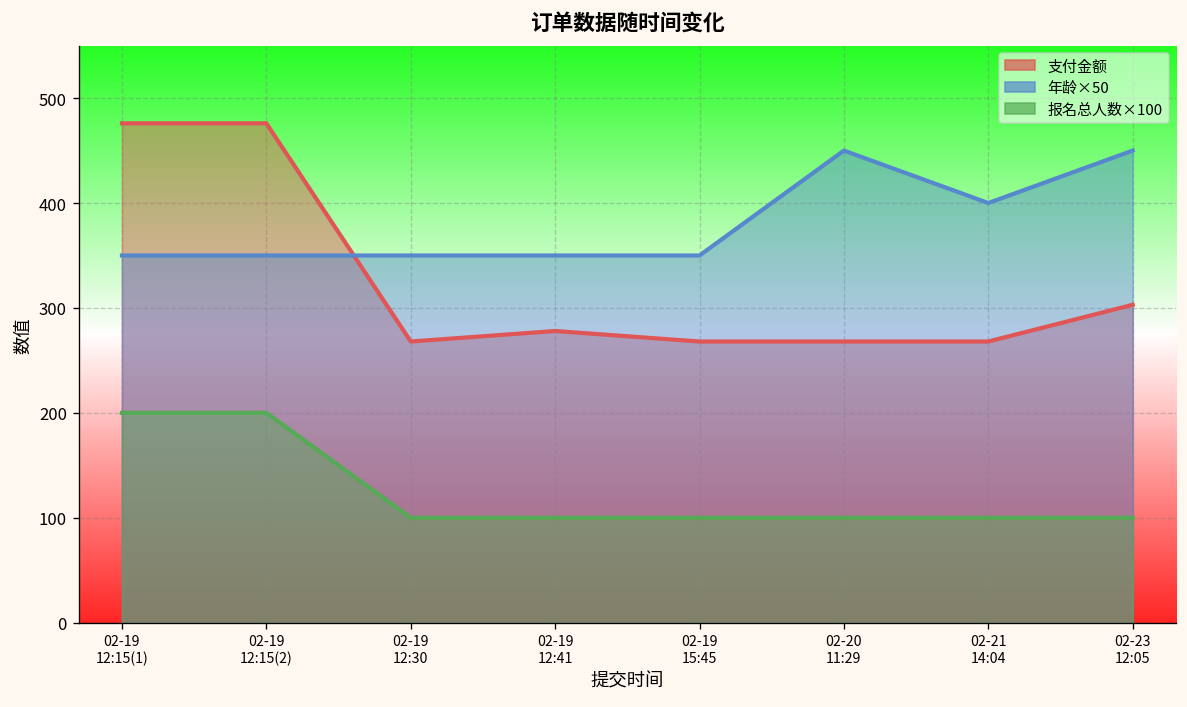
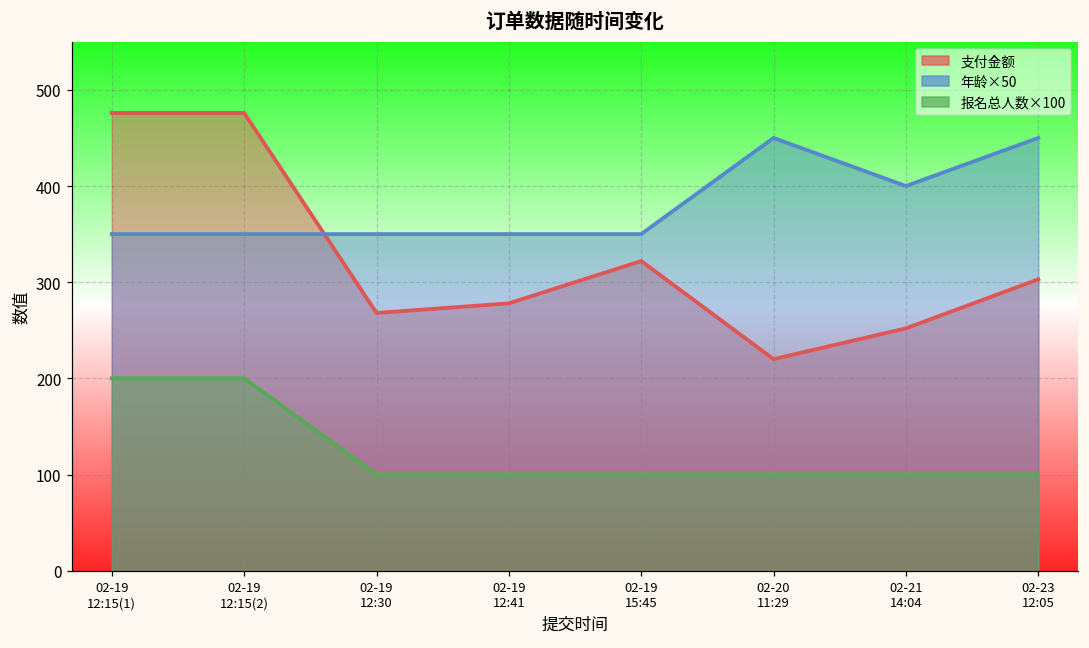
支付金额, 02-19 15:45: 270 -> 320
支付金额, 02-20 11:29: 270 -> 220
支付金额, 02-21 14:04: 270 -> 250
